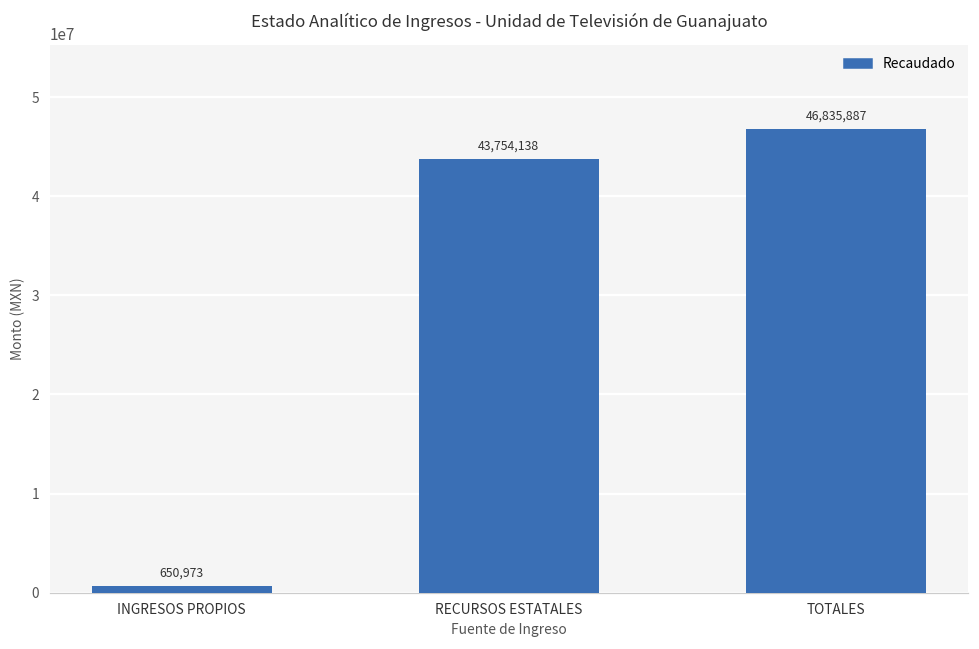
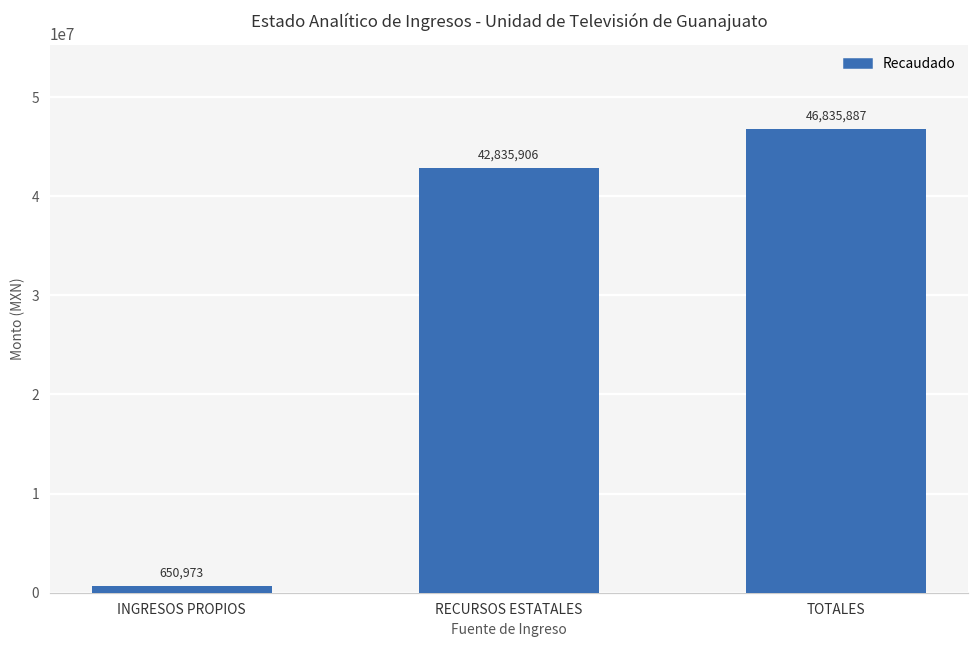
RECURSOS ESTATALES: 43,754,138 -> 42,835,906
